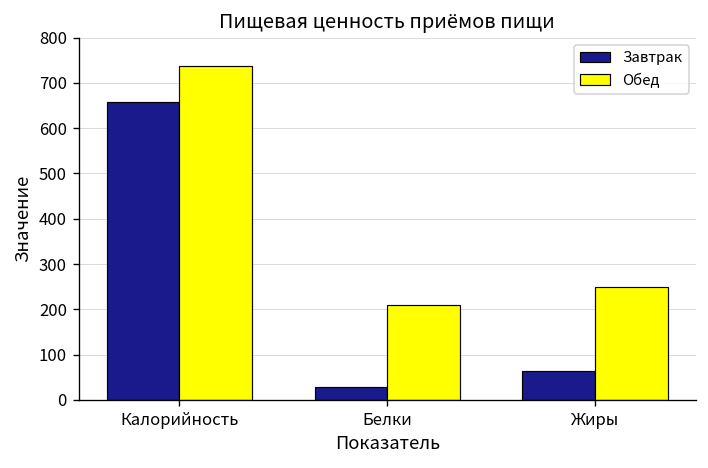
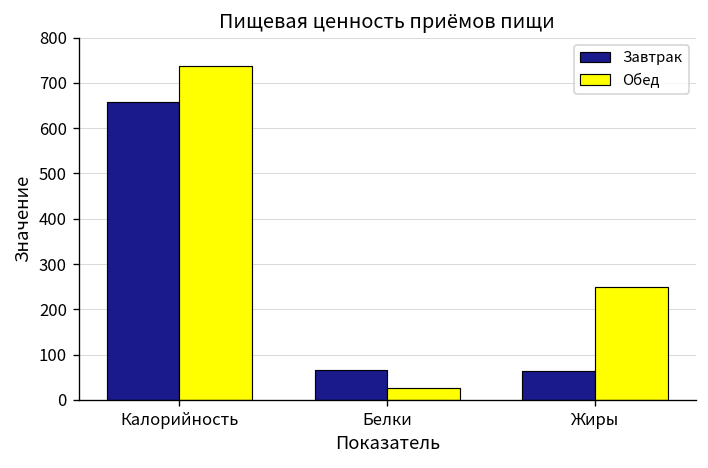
Завтрак, Белки: 30 -> 70
Обед, Белки: 210 -> 30
